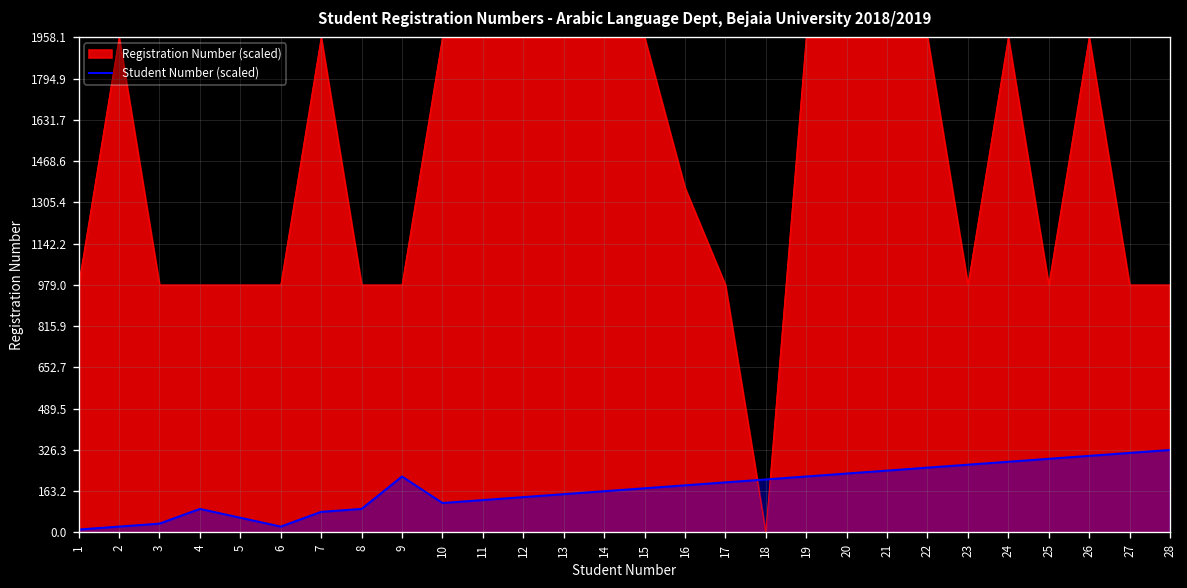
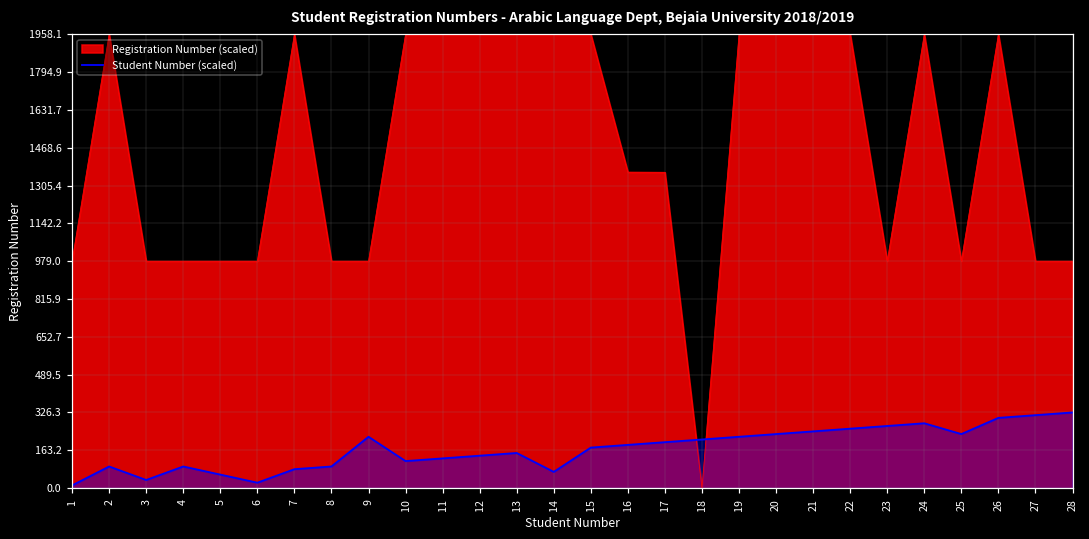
Student Number (scaled), 2: 20 -> 90
Student Number (scaled), 14: 160 -> 70
Registration Number (scaled), 17: 980 -> 1360
Student Number (scaled), 25: 290 -> 230
